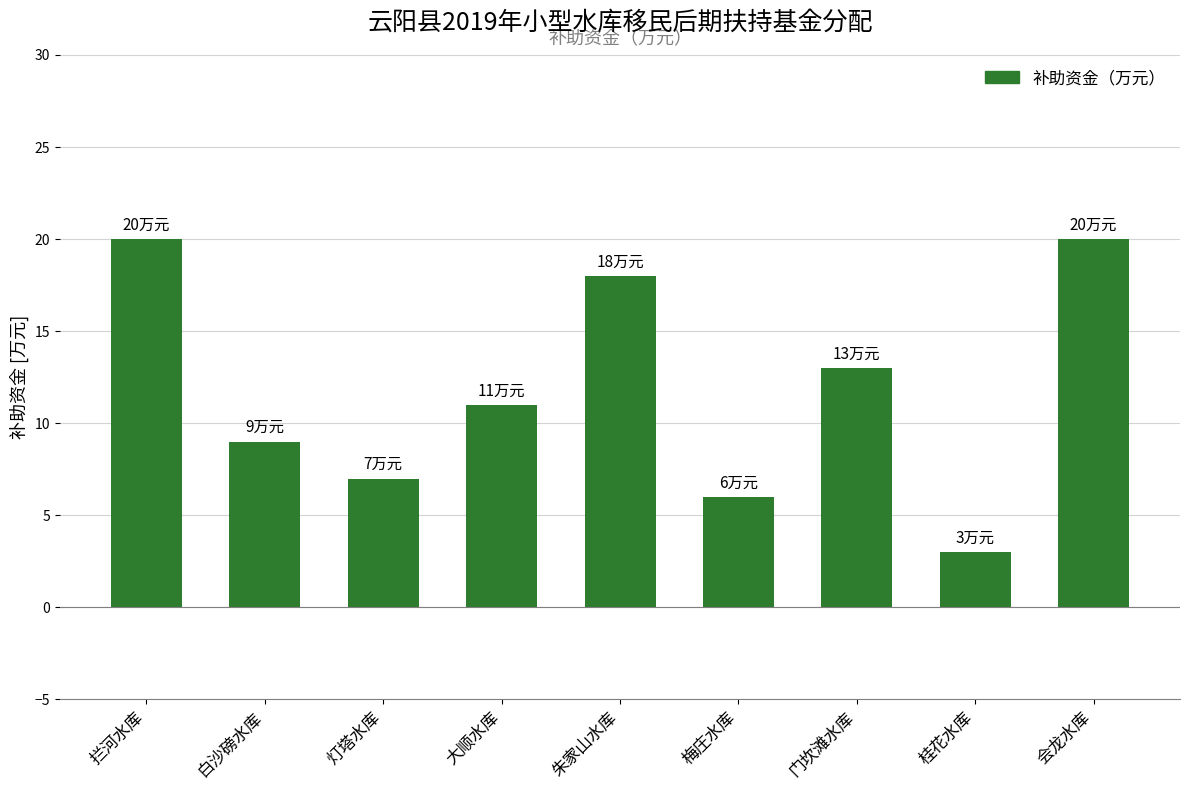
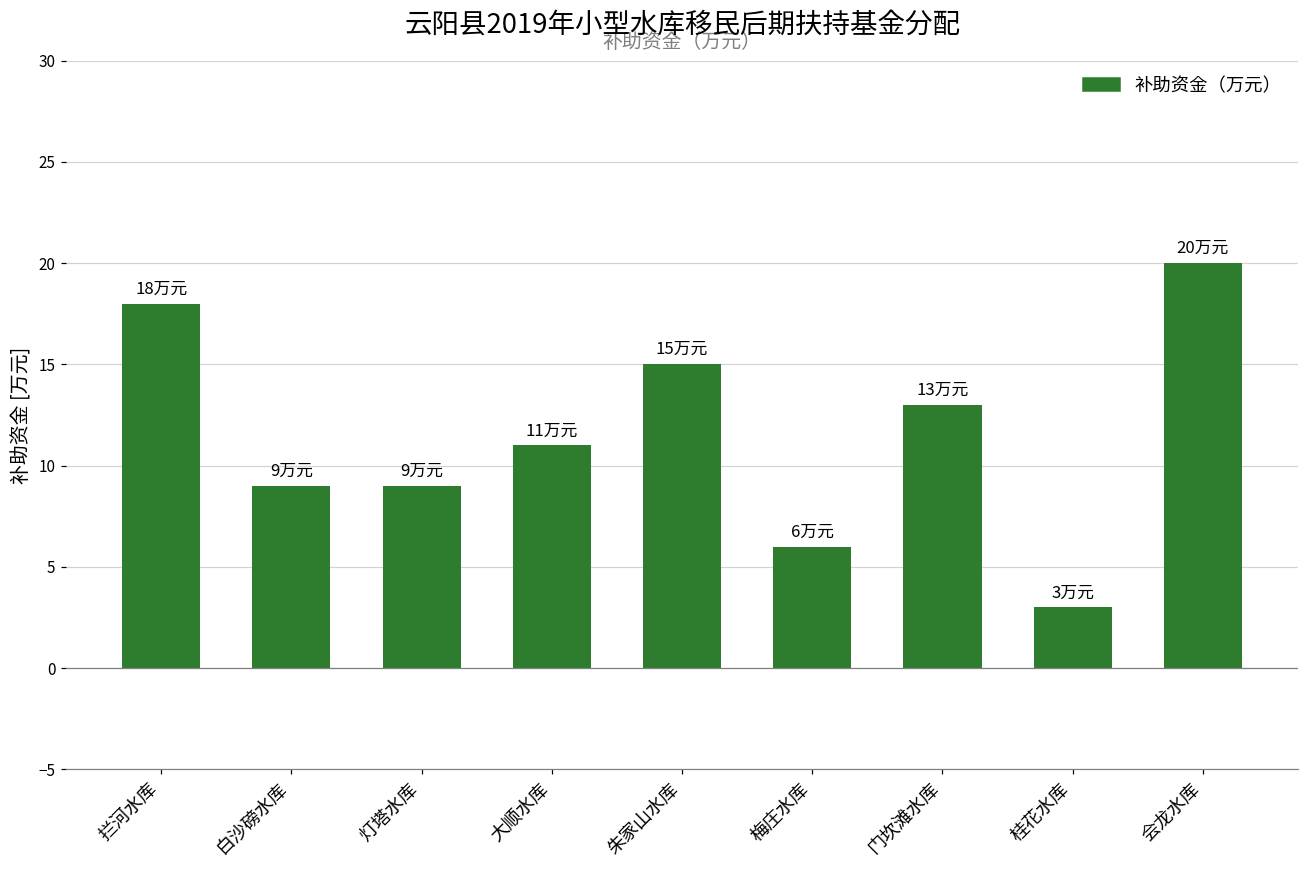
拦河水库: 20 -> 18
灯塔水库: 7 -> 9
朱家山水库: 18 -> 15
